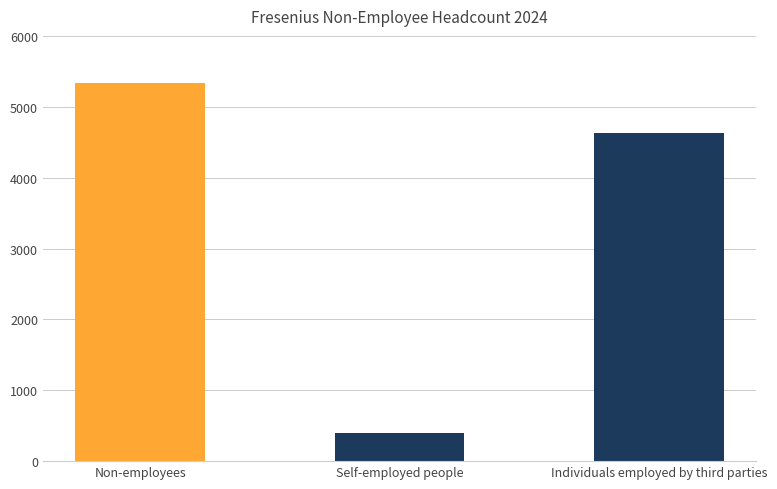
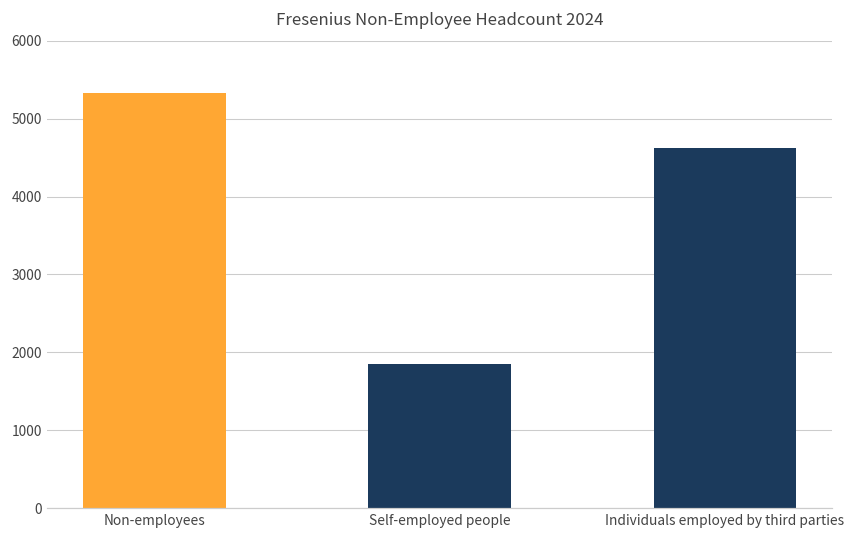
Self-employed people: 400 -> 1900
